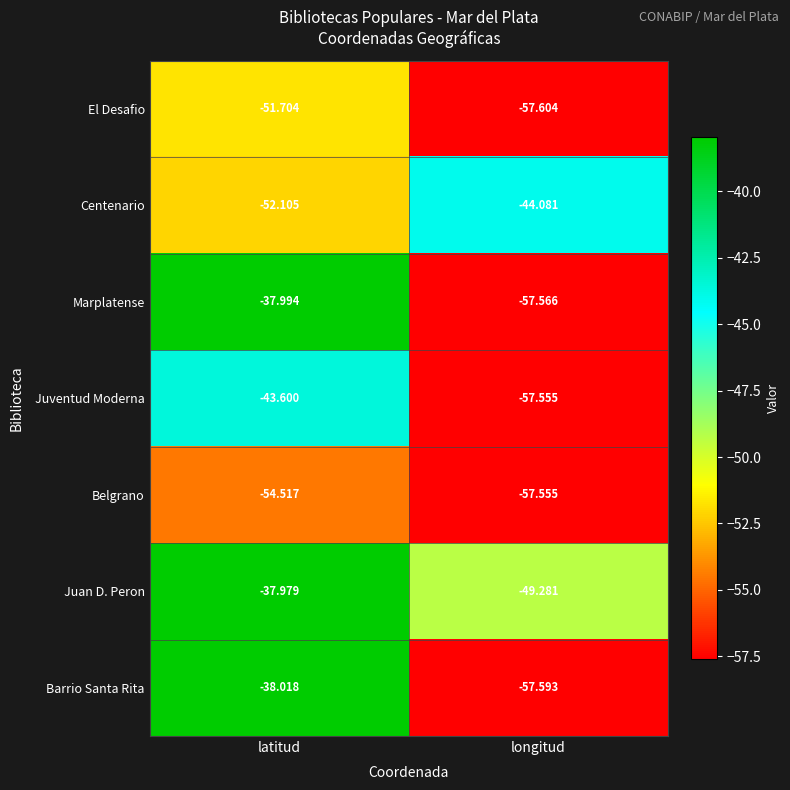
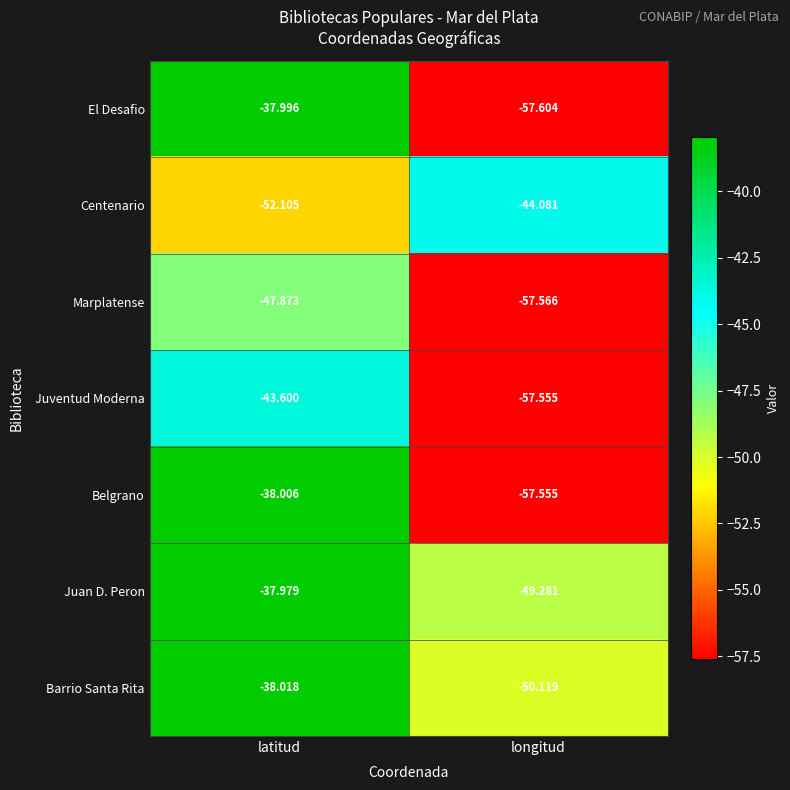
El Desafio, latitud: -51.704 -> -37.996
Marplatense, latitud: -37.994 -> -47.873
Belgrano, latitud: -54.517 -> -38.006
Barrio Santa Rita, longitud: -57.593 -> -50.119
